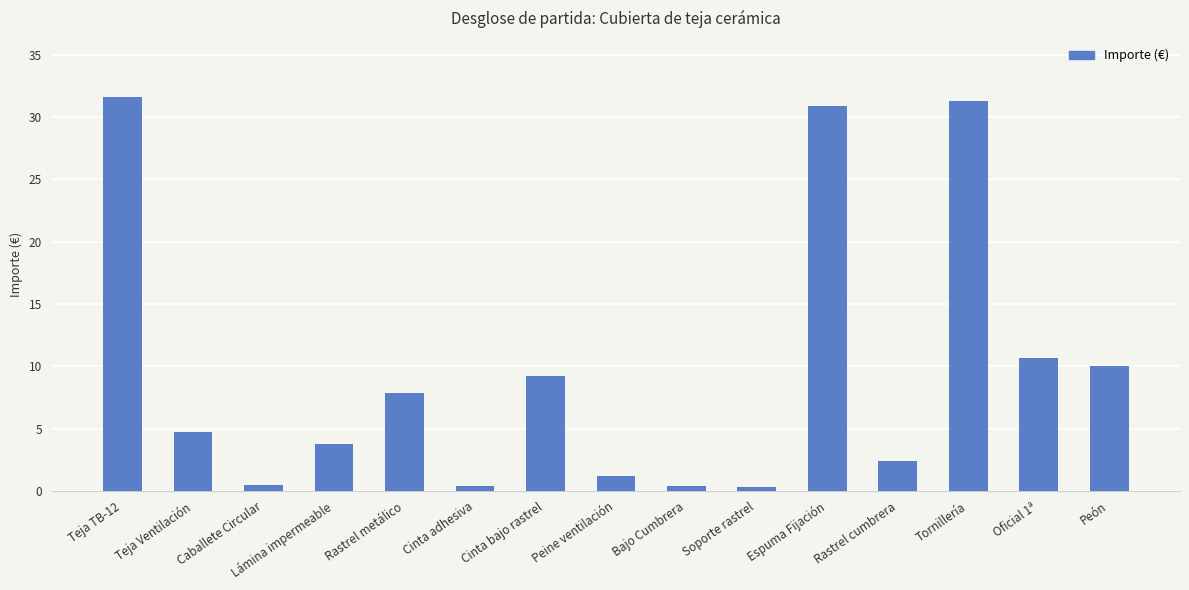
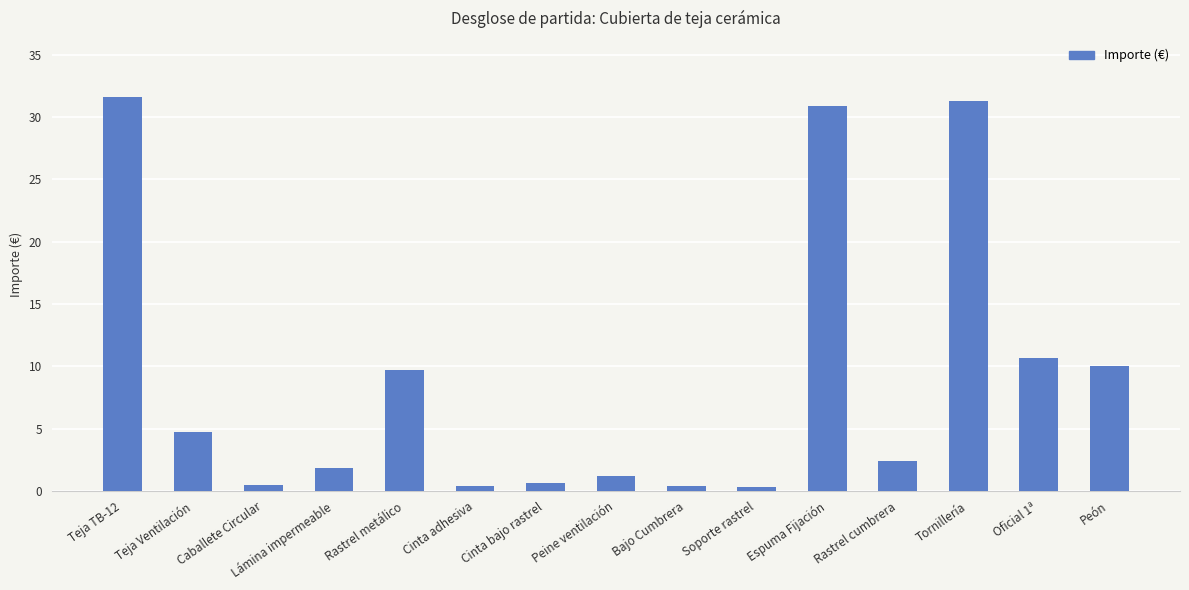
Lámina impermeable: 3.8 -> 1.9
Rastrel metálico: 7.9 -> 9.7
Cinta bajo rastrel: 9.2 -> 0.6
